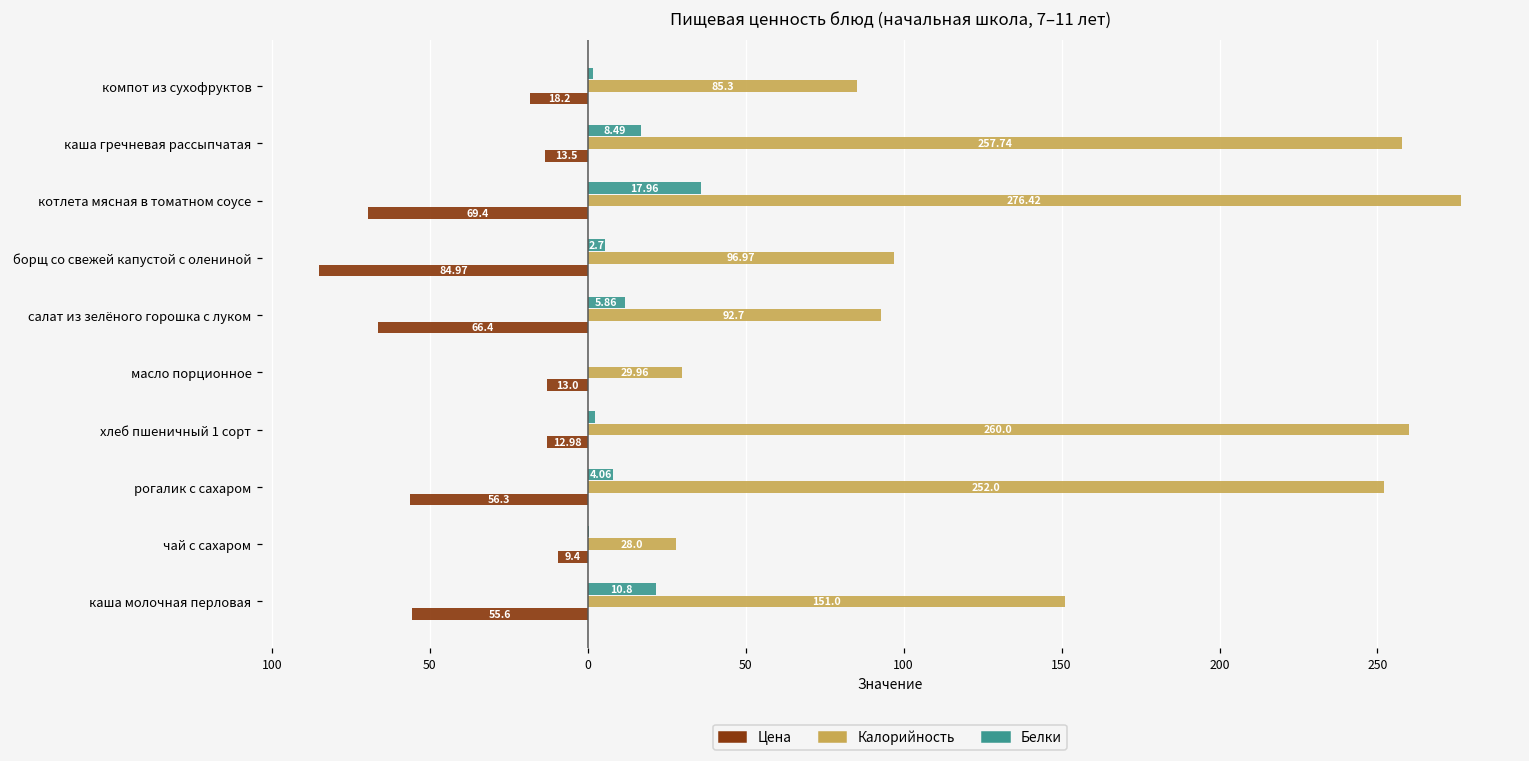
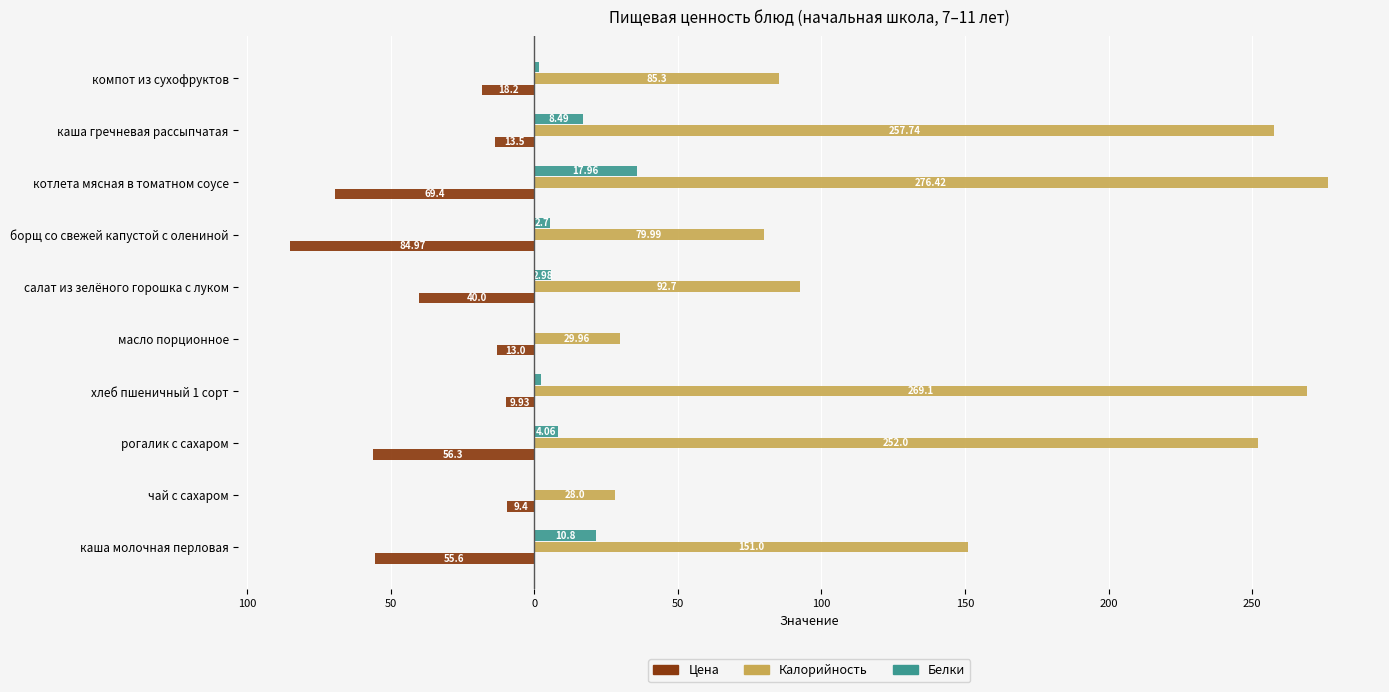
Калорийность, борщ со свежей капустой с олениной: 96.97 -> 79.99
Белки, салат из зелёного горошка с луком: 5.86 -> 2.98
Цена, салат из зелёного горошка с луком: 66.4 -> 40.0
Калорийность, хлеб пшеничный 1 сорт: 260.0 -> 269.1
Цена, хлеб пшеничный 1 сорт: 12.98 -> 9.93
